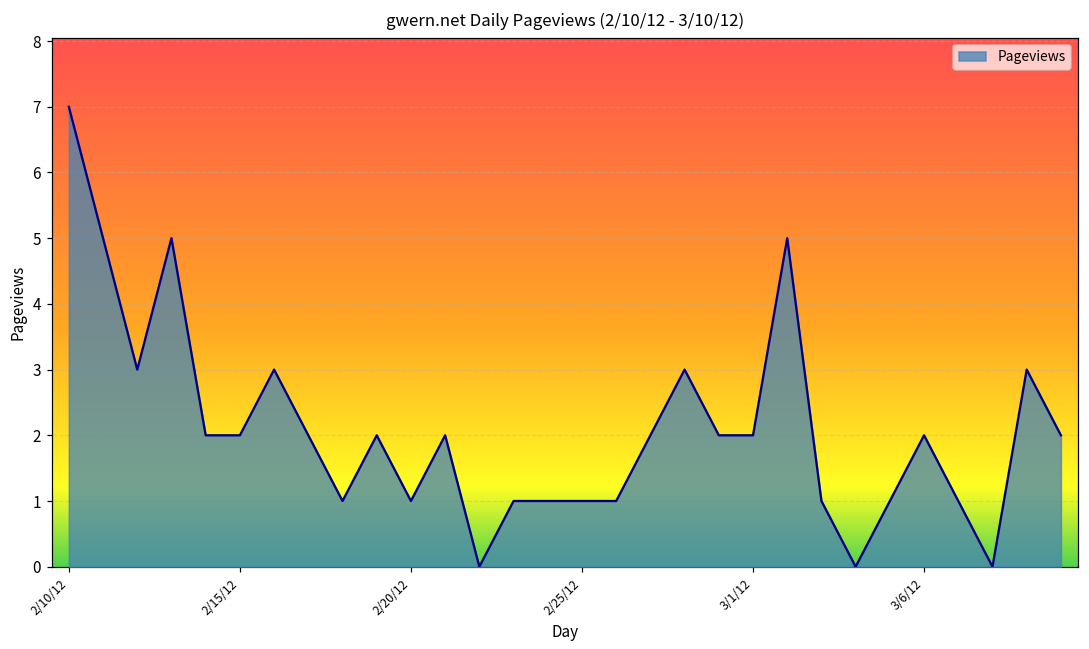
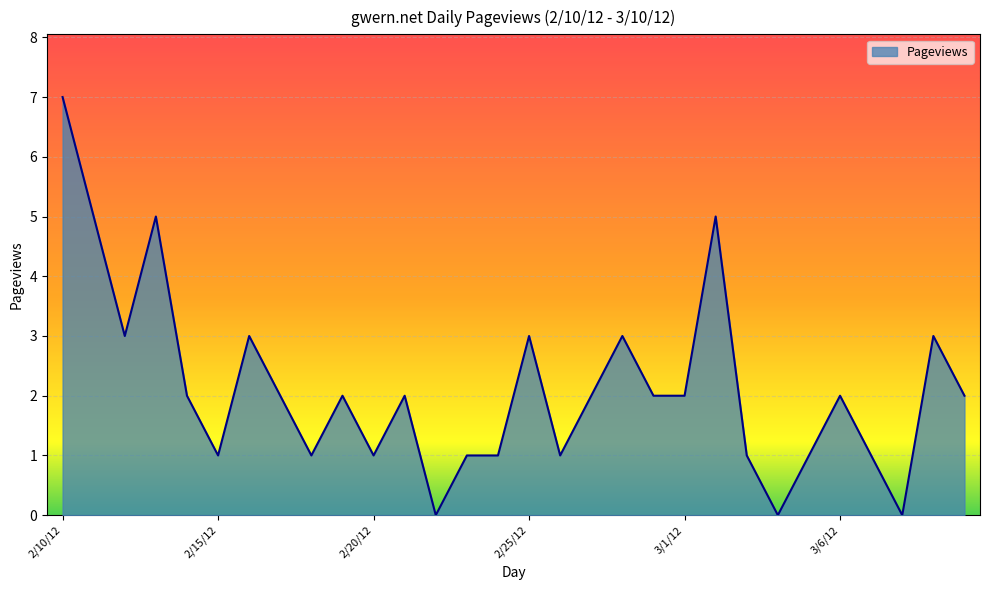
2/15/12: 2 -> 1
2/25/12: 1 -> 3
